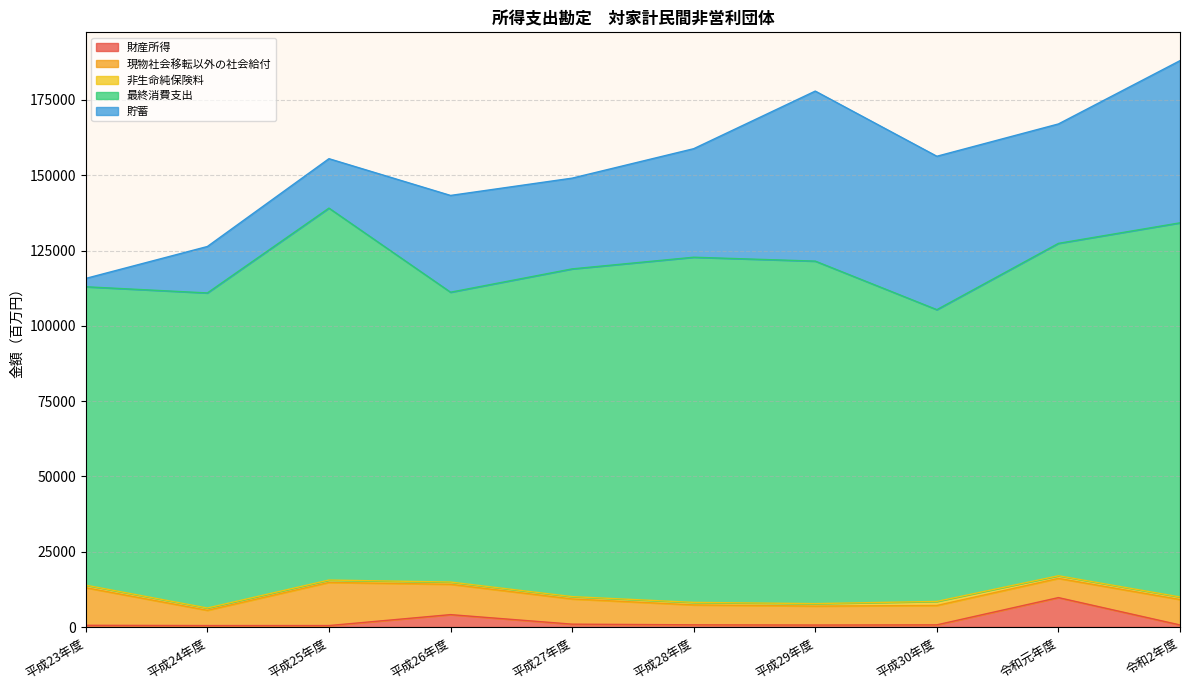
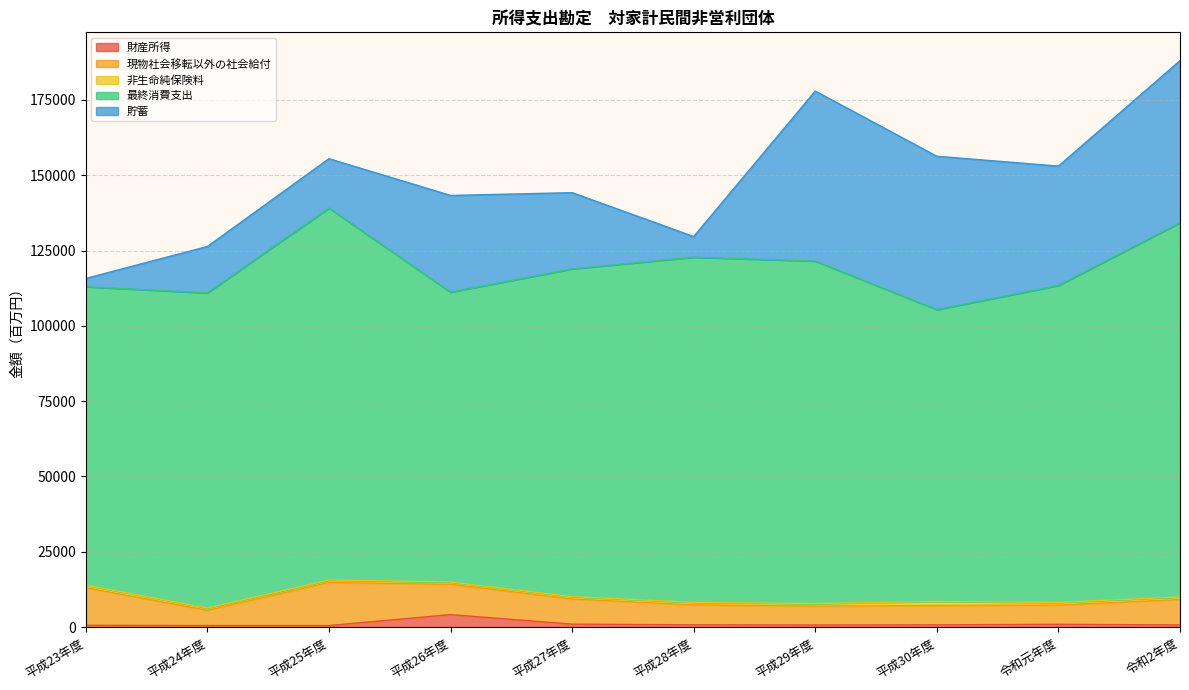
貯蓄, 平成27年度: 30000 -> 25000
貯蓄, 平成28年度: 36000 -> 7000
財産所得, 令和元年度: 10000 -> 1000
最終消費支出, 令和元年度: 110000 -> 105000
